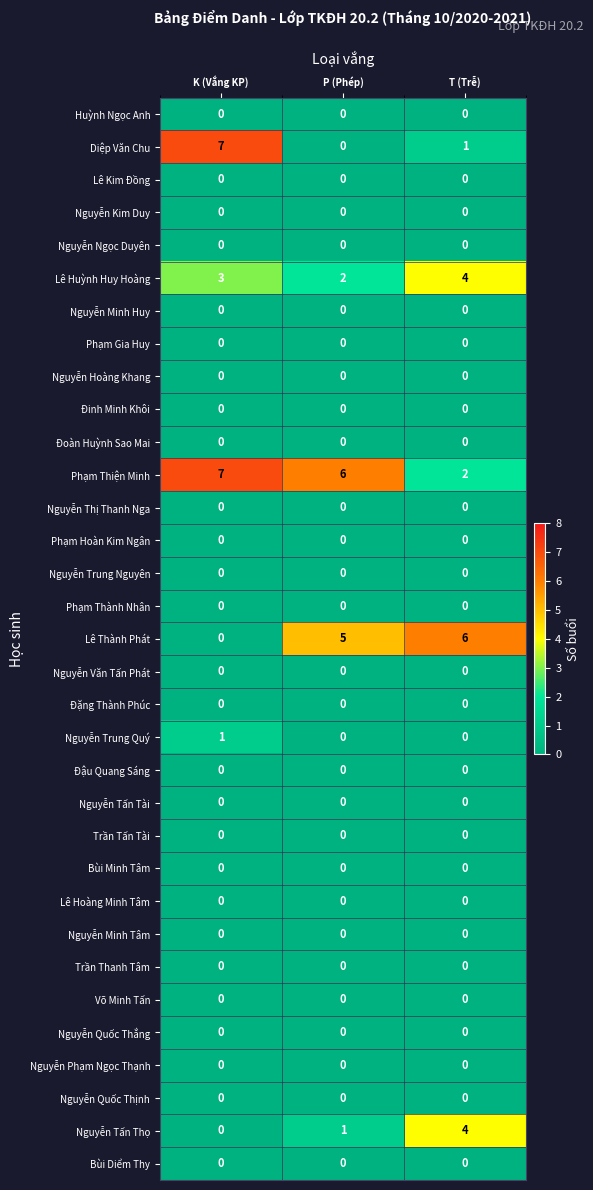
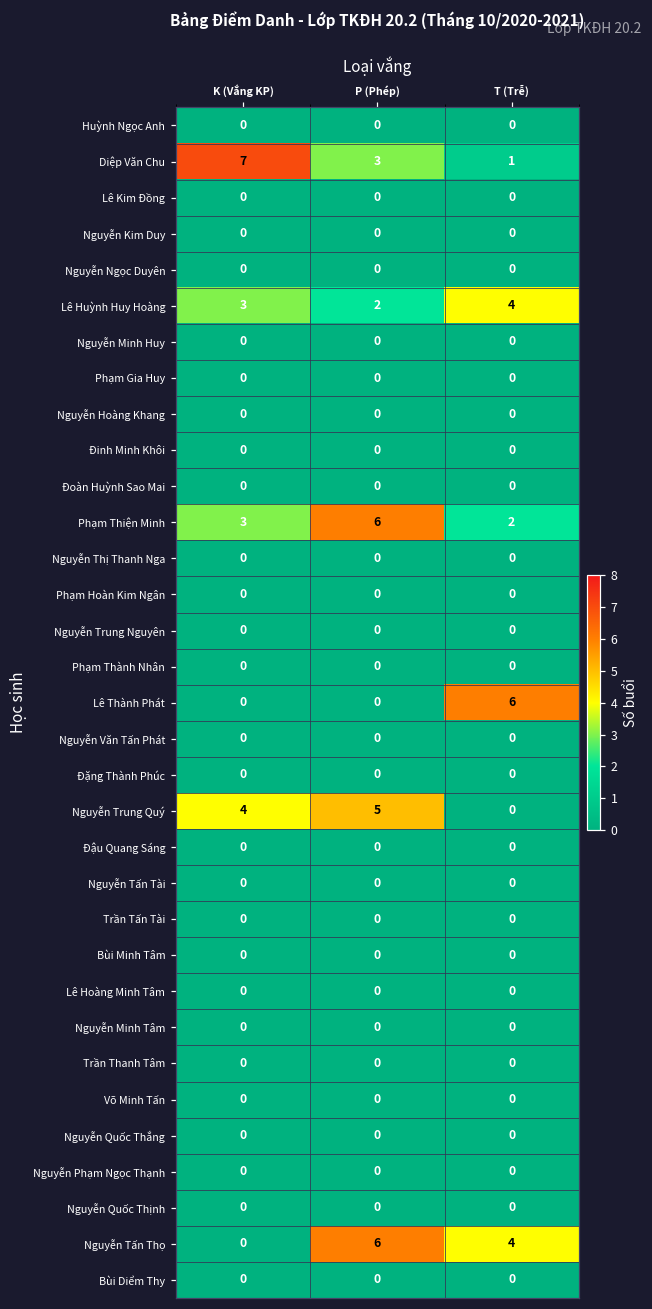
Diệp Văn Chu, P (Phép): 0 -> 3
Phạm Thiện Minh, K (Vắng KP): 7 -> 3
Lê Thành Phát, P (Phép): 5 -> 0
Nguyễn Trung Quý, K (Vắng KP): 1 -> 4
Nguyễn Trung Quý, P (Phép): 0 -> 5
Nguyễn Tấn Thọ, P (Phép): 1 -> 6
